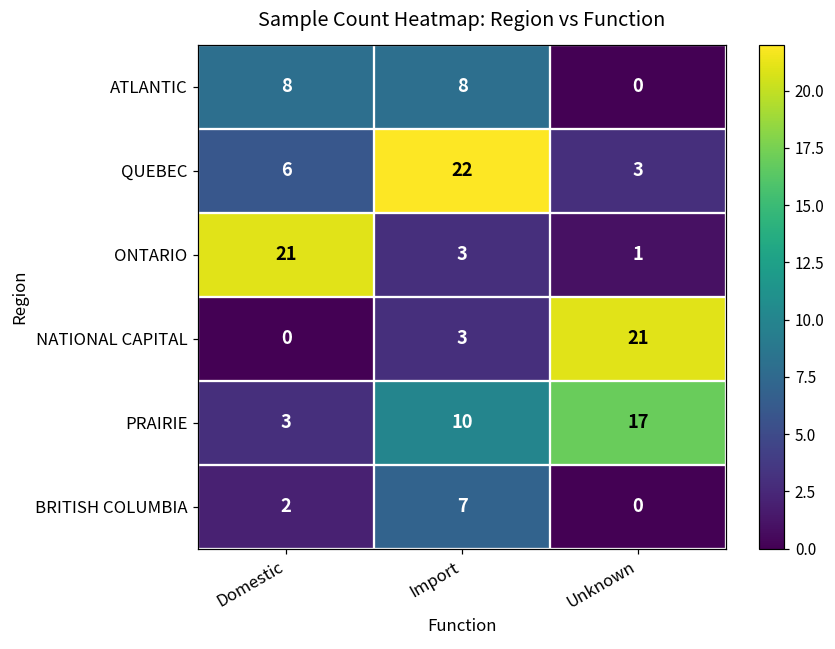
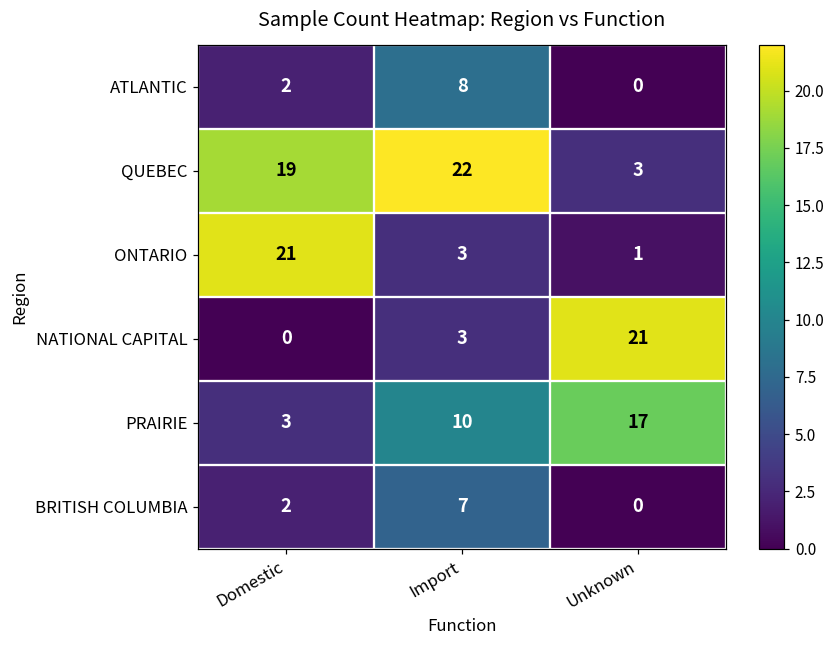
ATLANTIC, Domestic: 8 -> 2
QUEBEC, Domestic: 6 -> 19
